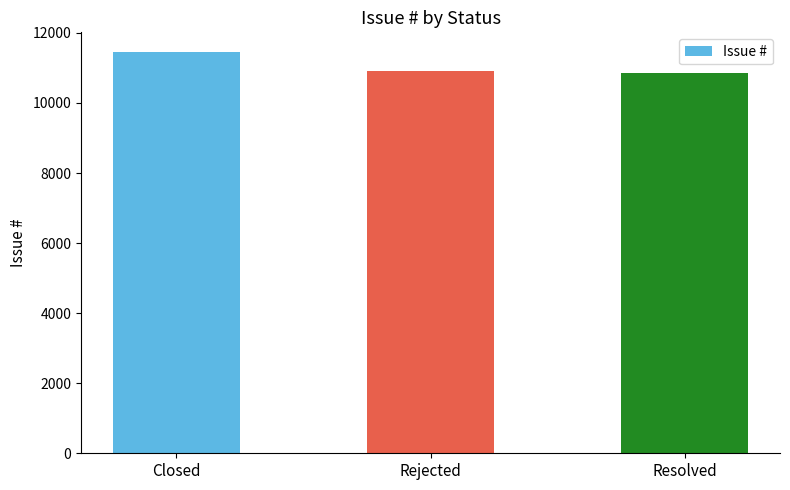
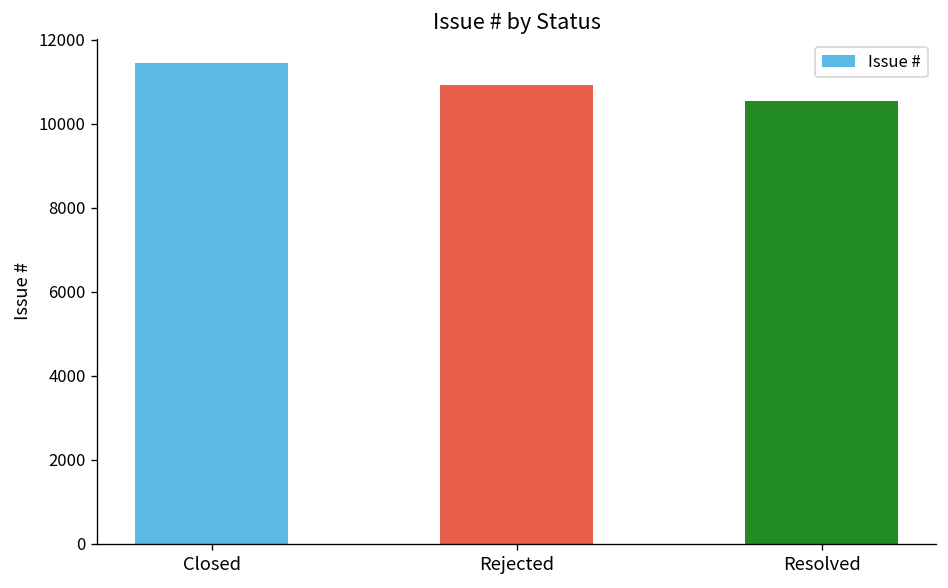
Resolved: 10900 -> 10500
